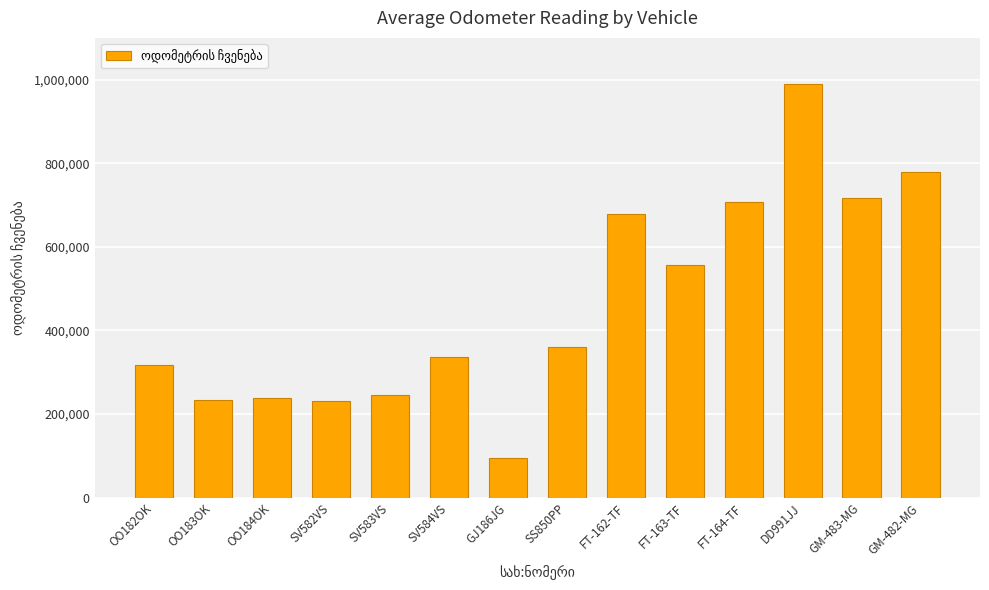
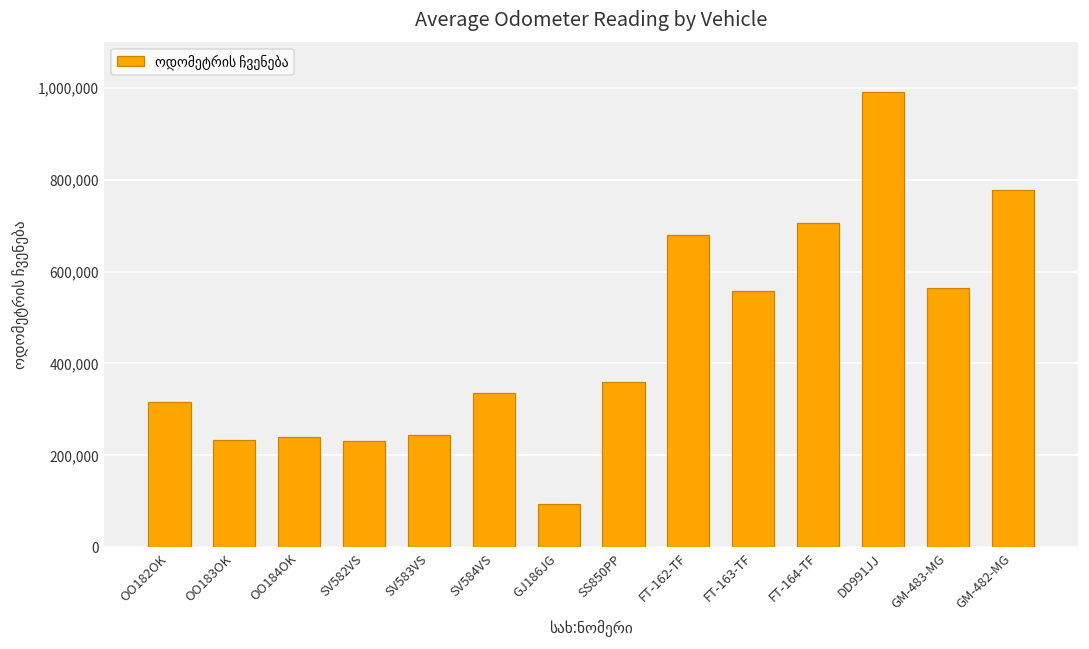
GM-483-MG: 720,000 -> 560,000
